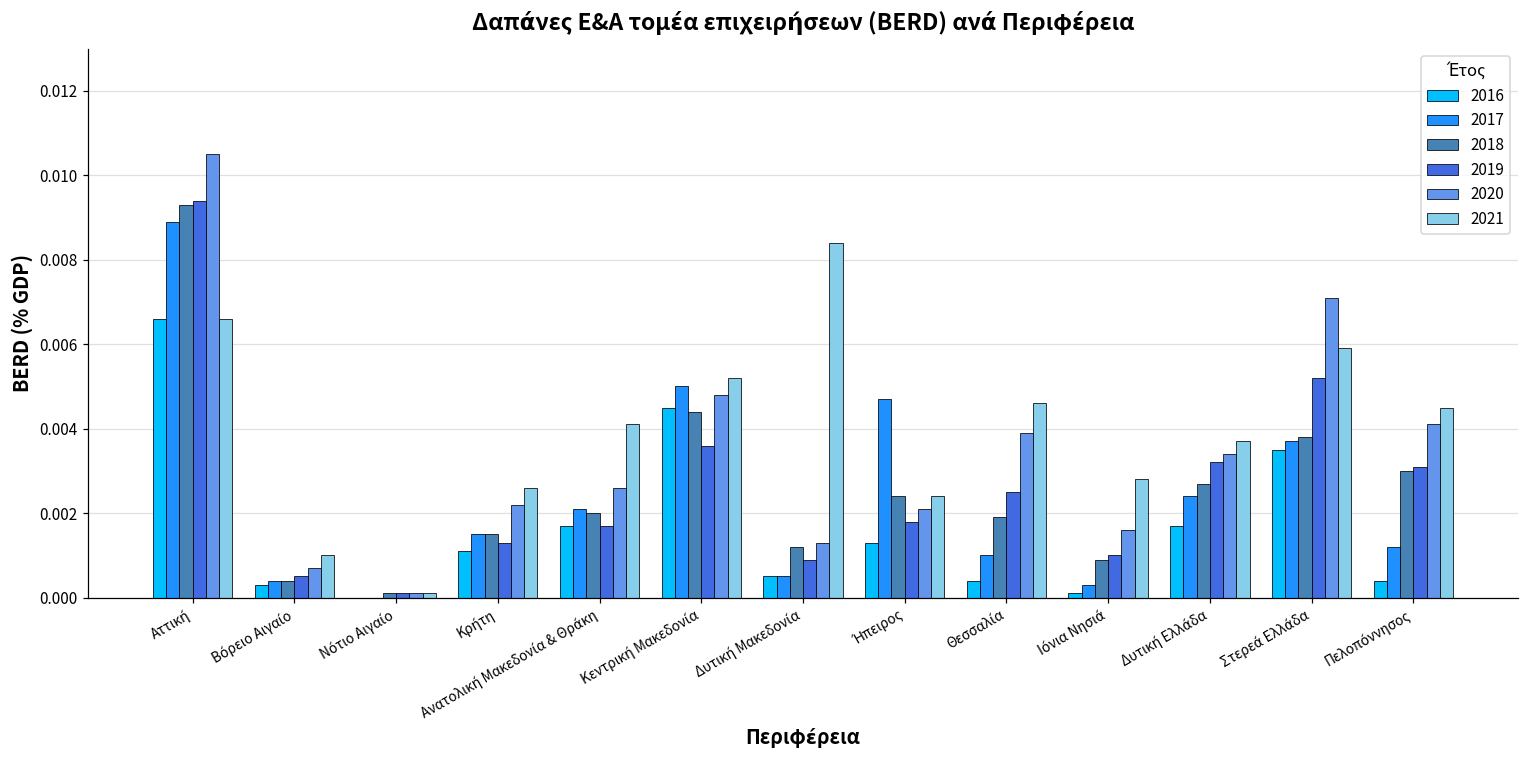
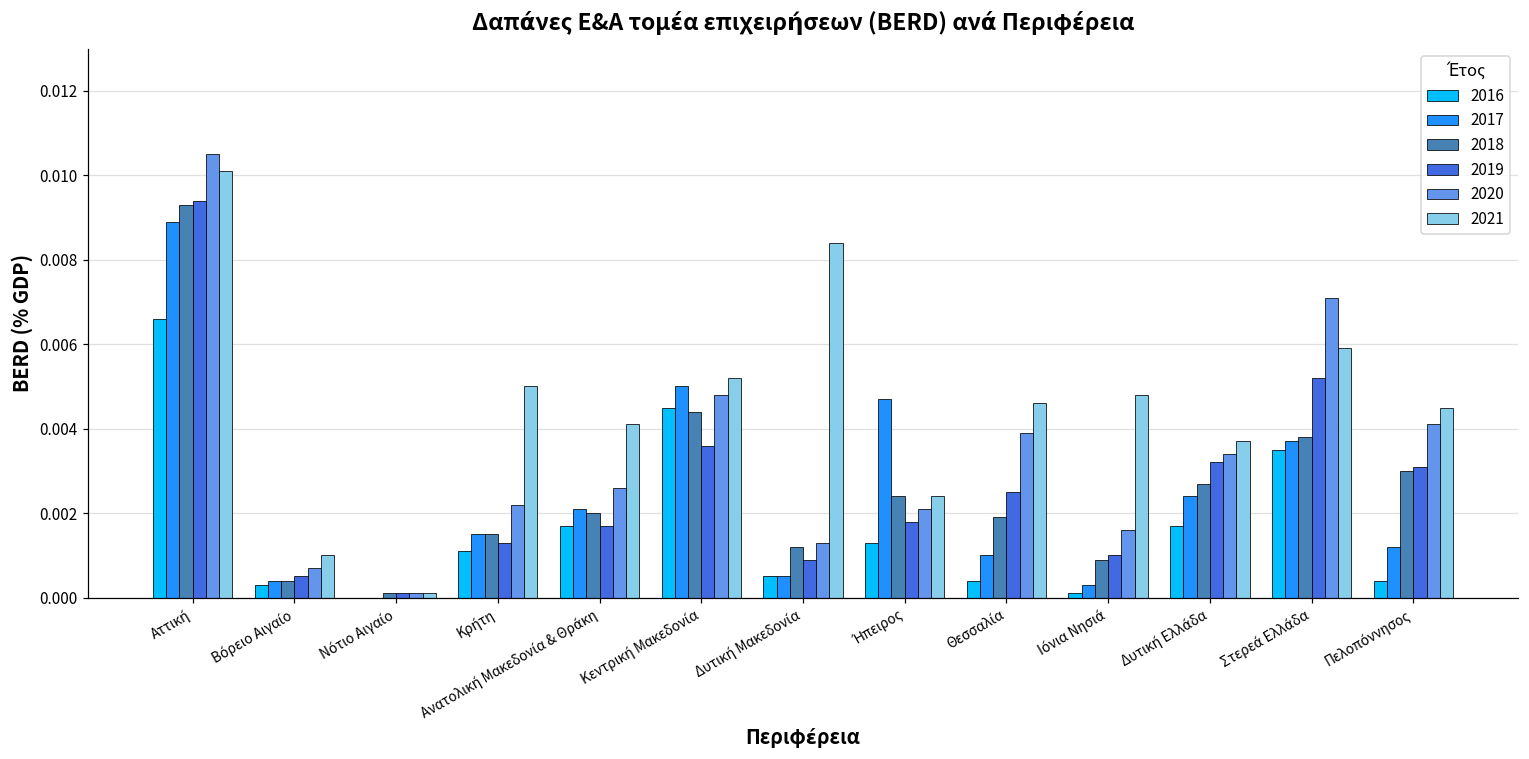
2021, Αττική: 0.0066 -> 0.0101
2021, Κρήτη: 0.0026 -> 0.0050
2021, Ιόνια Νησιά: 0.0028 -> 0.0048
